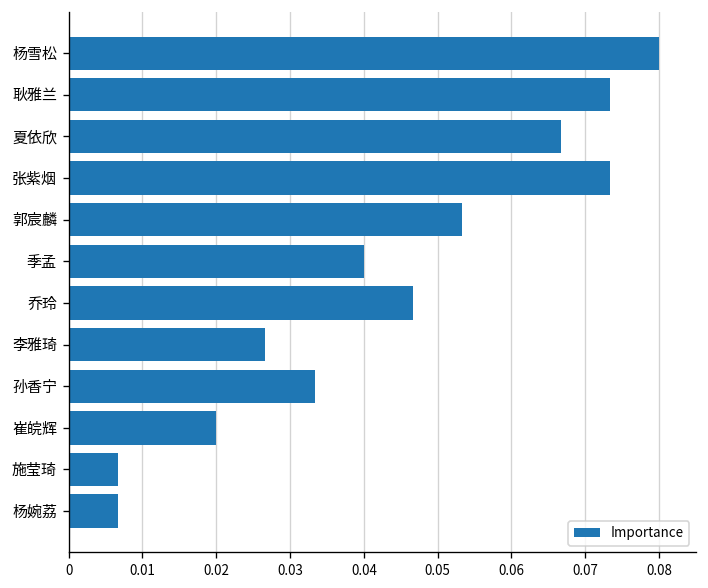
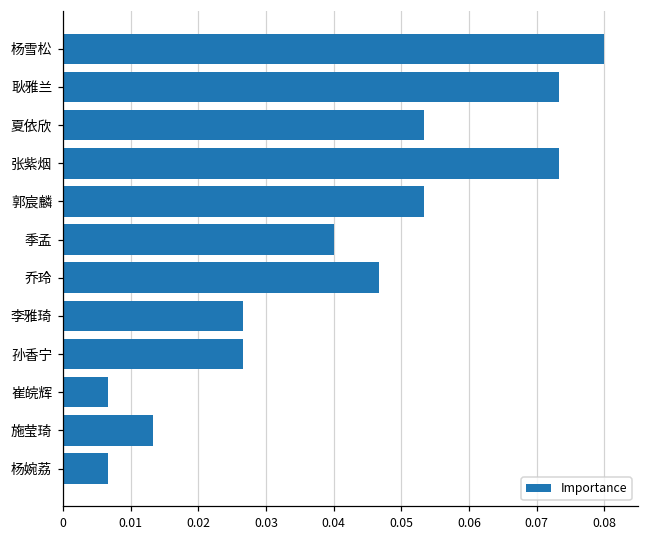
夏依欣: 0.067 -> 0.053
孙香宁: 0.033 -> 0.027
崔皖辉: 0.020 -> 0.007
施莹琦: 0.007 -> 0.013
